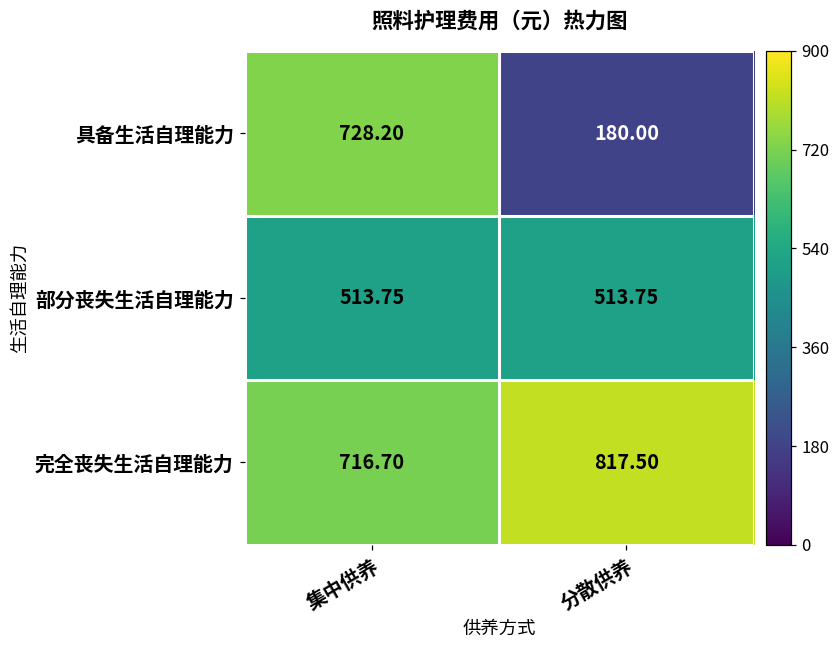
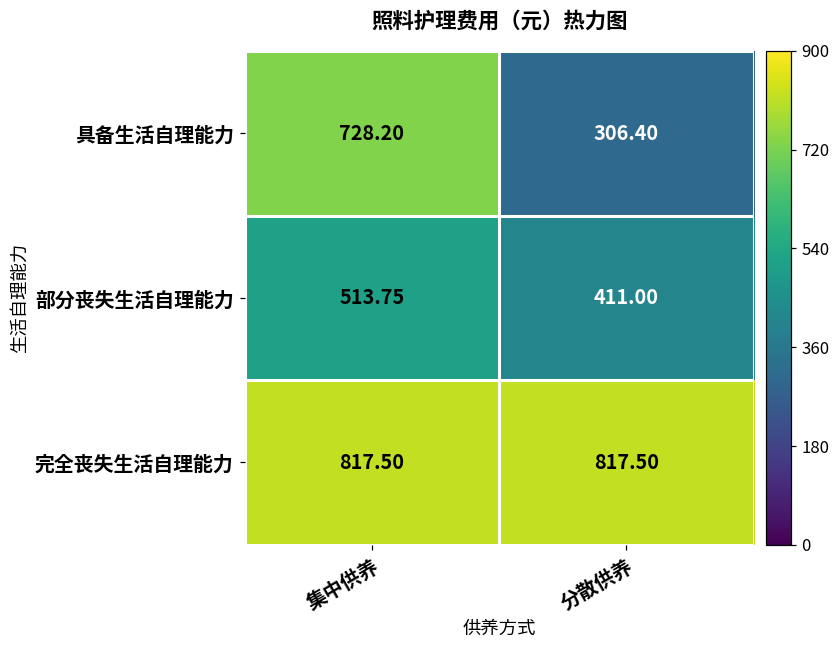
具备生活自理能力, 分散供养: 180.00 -> 306.40
部分丧失生活自理能力, 分散供养: 513.75 -> 411.00
完全丧失生活自理能力, 集中供养: 716.70 -> 817.50
